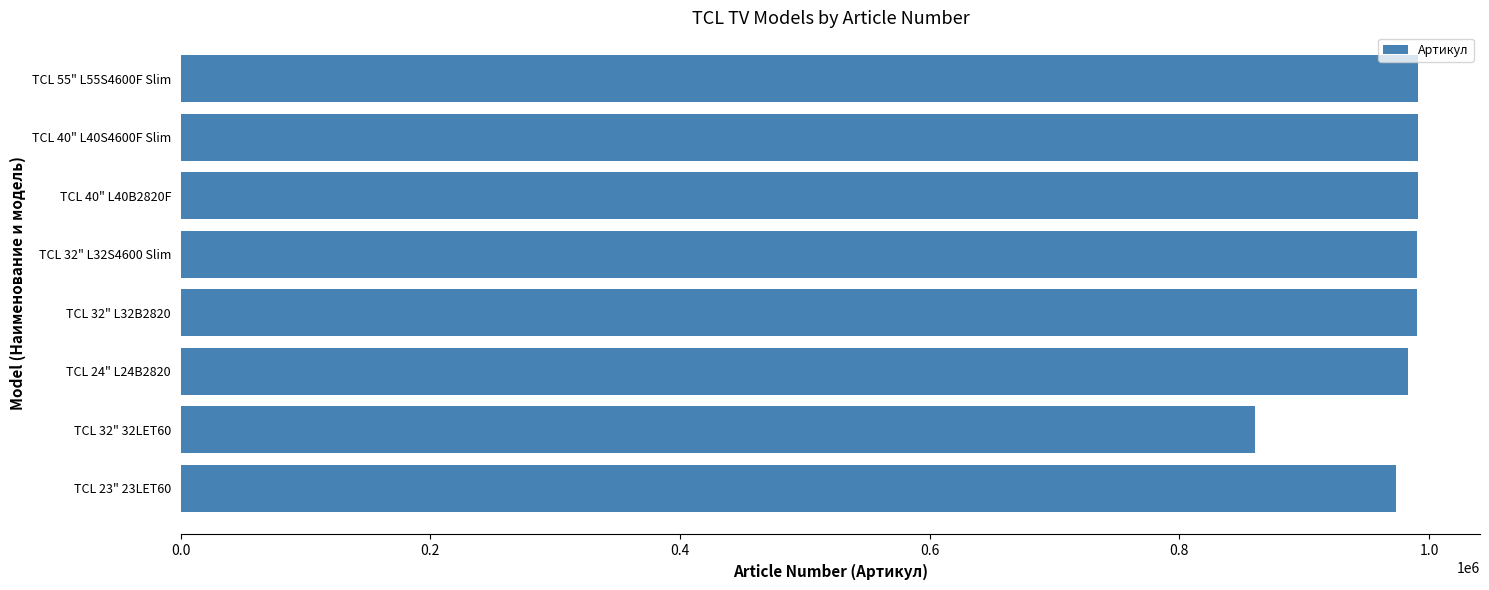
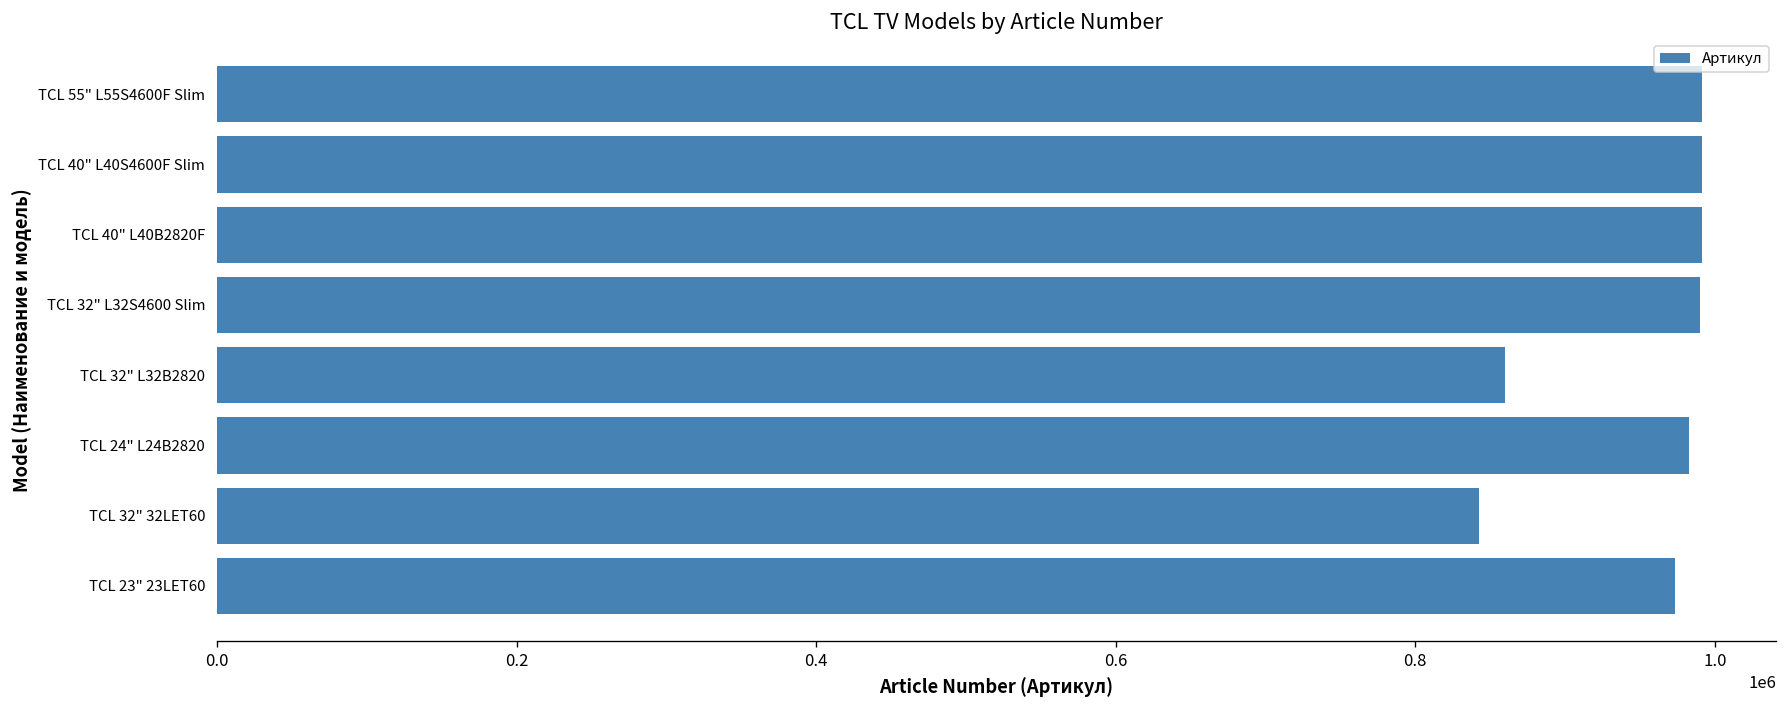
TCL 32" L32B2820: 990000 -> 860000
TCL 32" 32LET60: 861000 -> 843000
